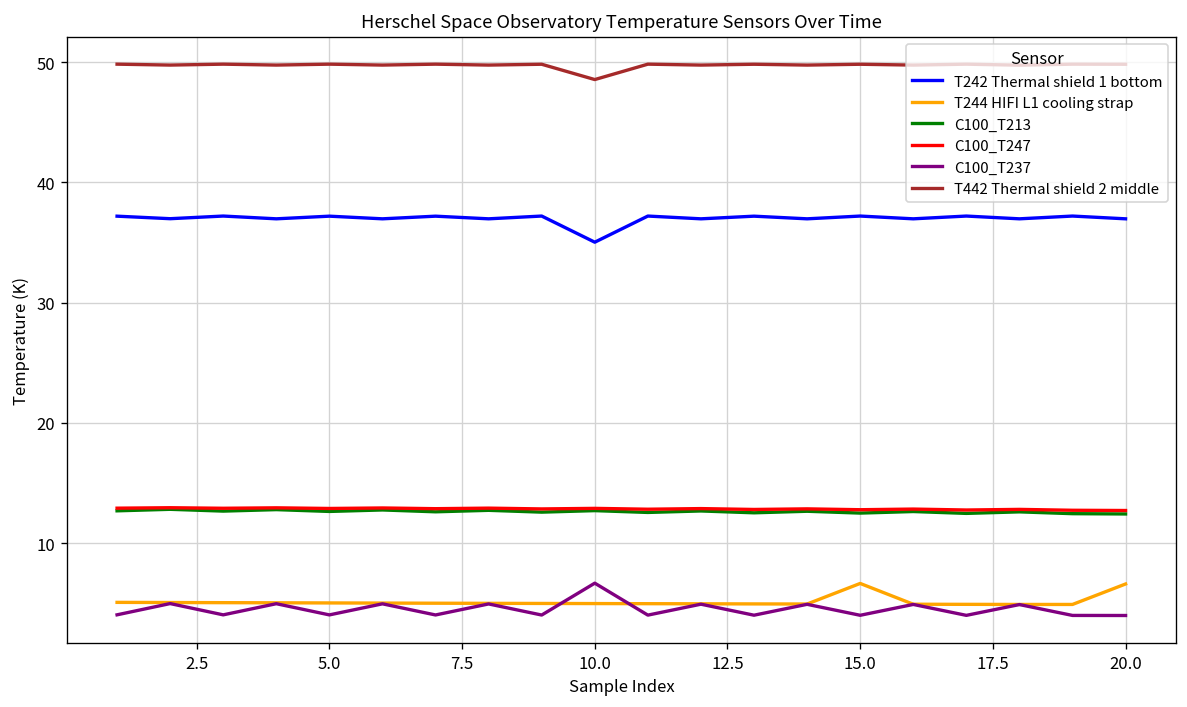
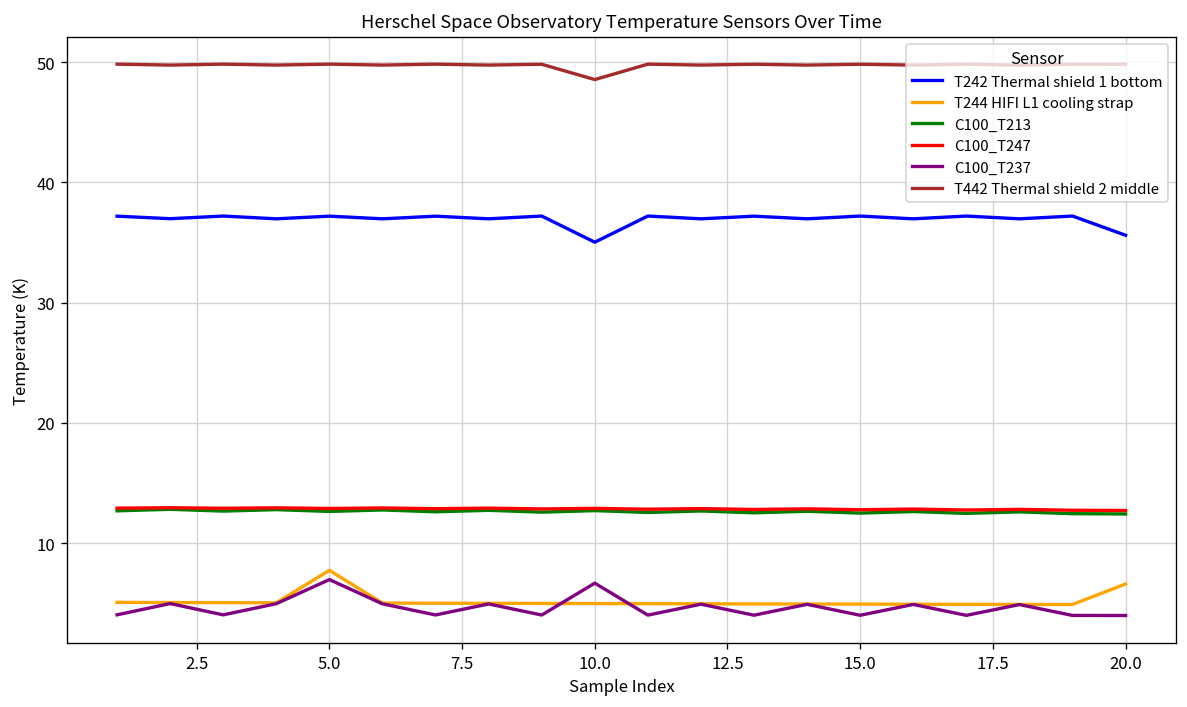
T244 HIFI L1 cooling strap, 5.0: 5.0 -> 7.7
C100_T237, 5.0: 4.0 -> 7.0
T244 HIFI L1 cooling strap, 15.0: 6.6 -> 4.9
T242 Thermal shield 1 bottom, 20.0: 37.0 -> 35.6
